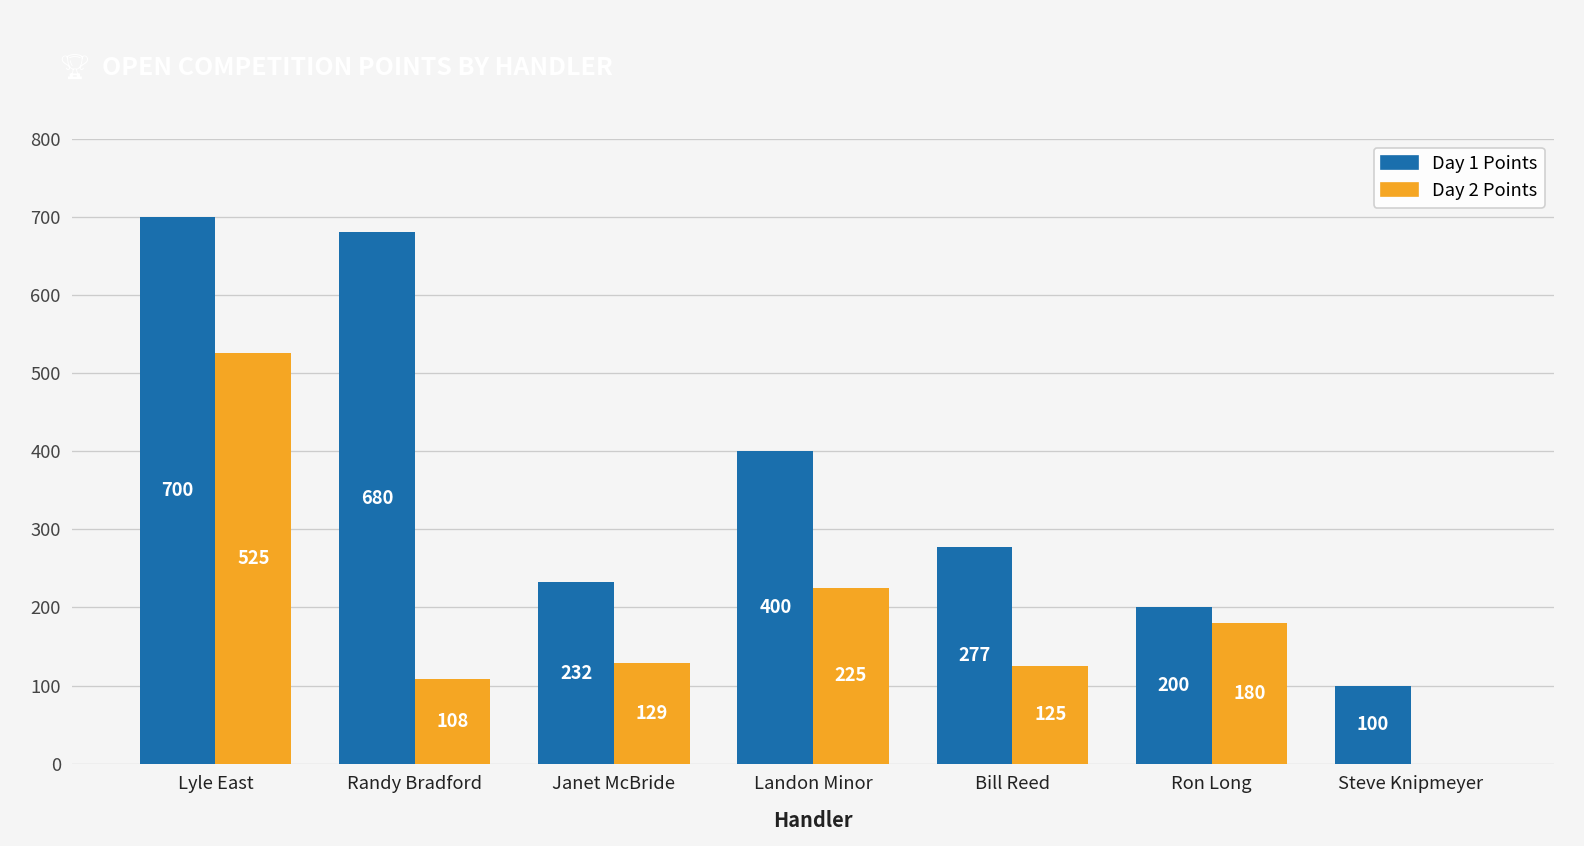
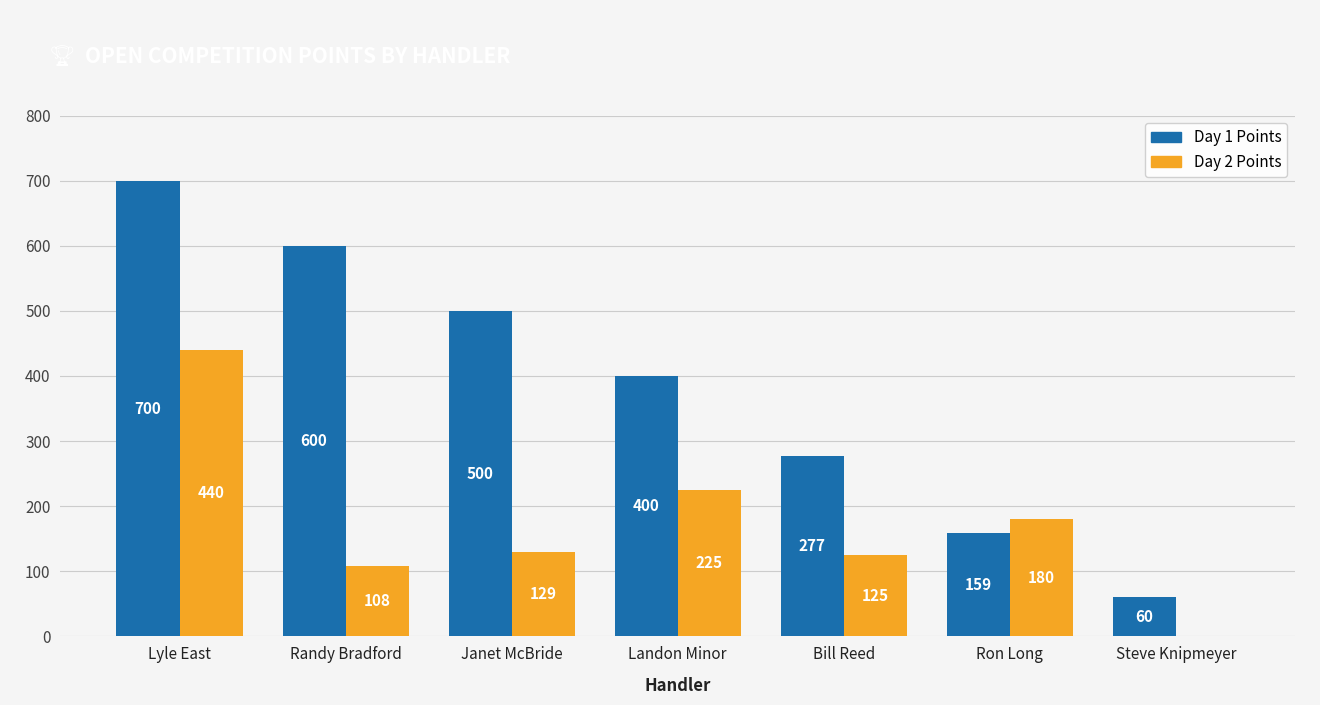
Day 2 Points, Lyle East: 525 -> 440
Day 1 Points, Randy Bradford: 680 -> 600
Day 1 Points, Janet McBride: 232 -> 500
Day 1 Points, Ron Long: 200 -> 159
Day 1 Points, Steve Knipmeyer: 100 -> 60
